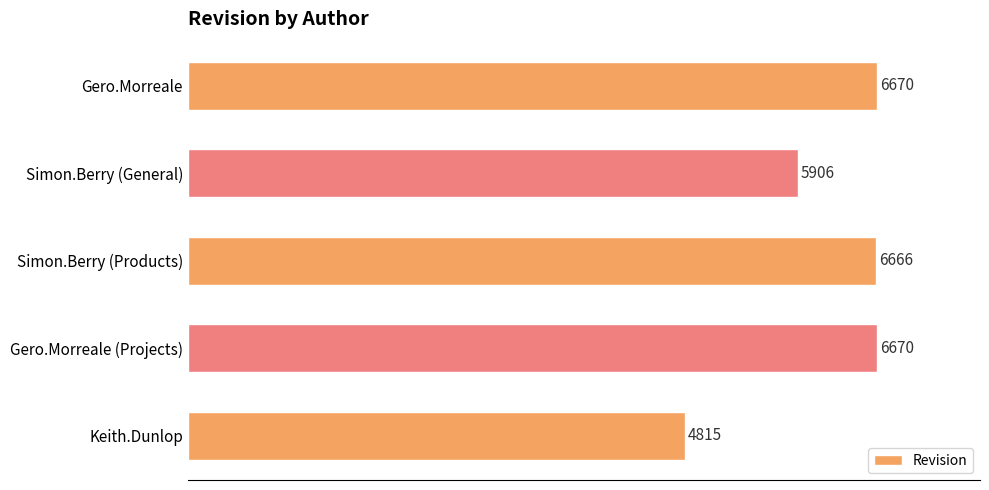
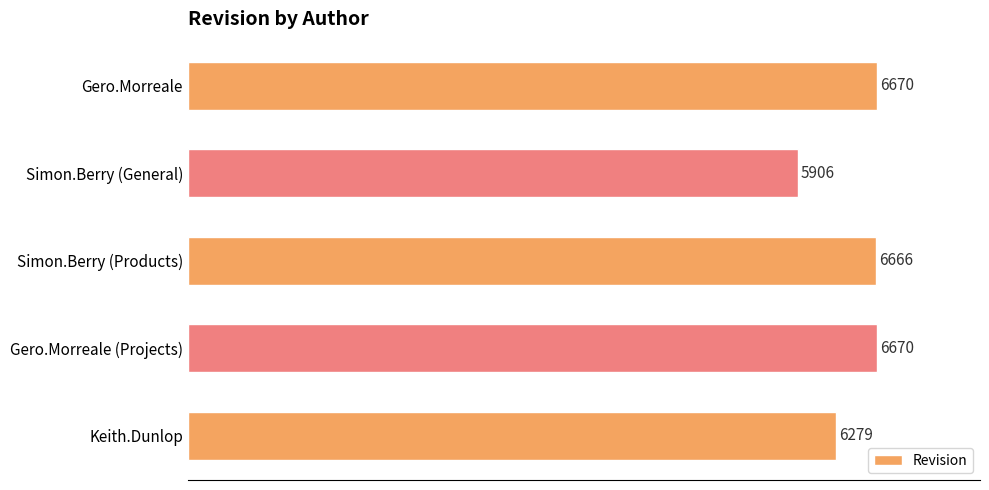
Keith.Dunlop: 4815 -> 6279
